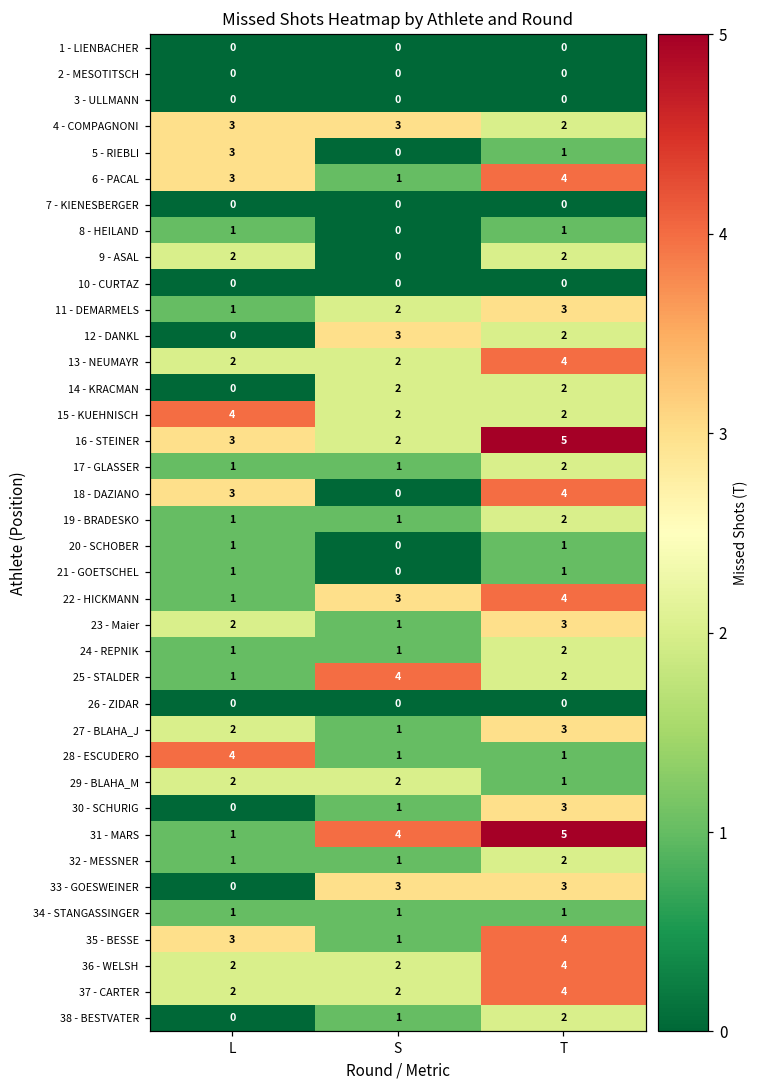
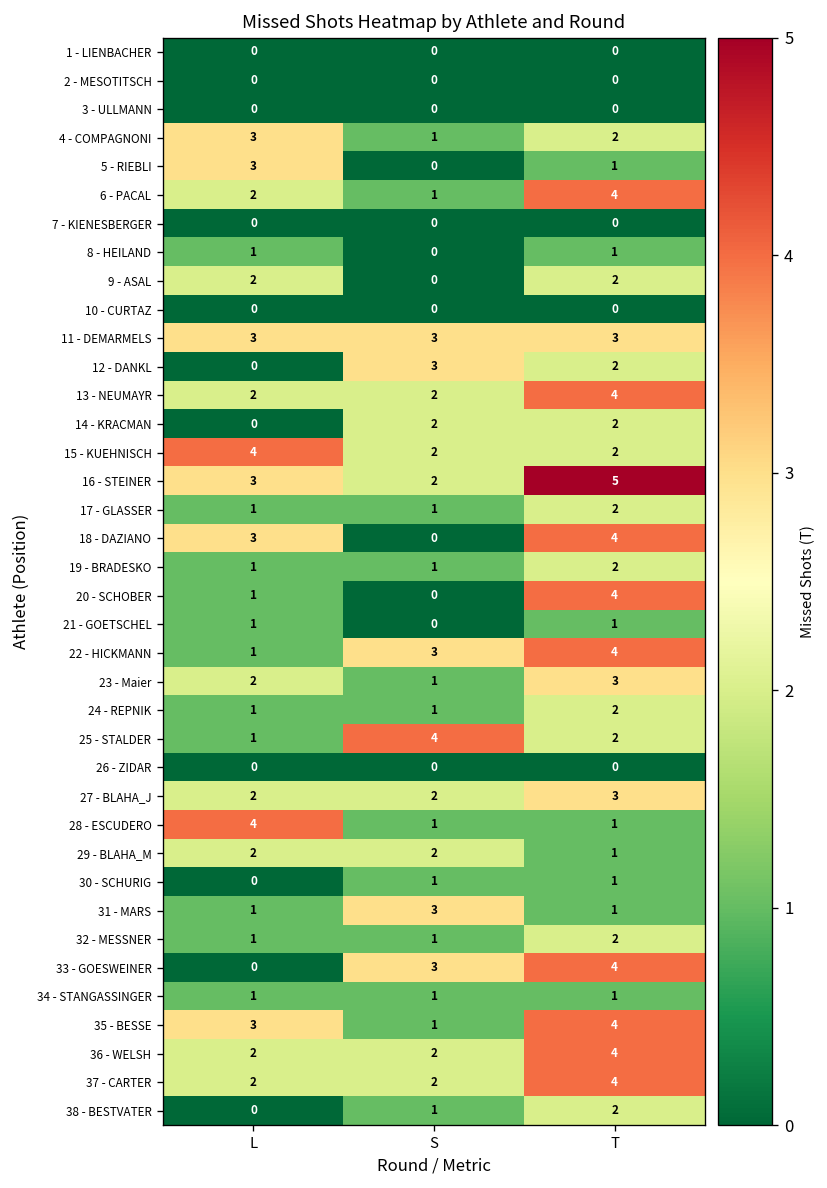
4 - COMPAGNONI, S: 3 -> 1
6 - PACAL, L: 3 -> 2
11 - DEMARMELS, L: 1 -> 3
11 - DEMARMELS, S: 2 -> 3
20 - SCHOBER, T: 1 -> 4
27 - BLAHA_J, S: 1 -> 2
30 - SCHURIG, T: 3 -> 1
31 - MARS, S: 4 -> 3
31 - MARS, T: 5 -> 1
33 - GOESWEINER, T: 3 -> 4
